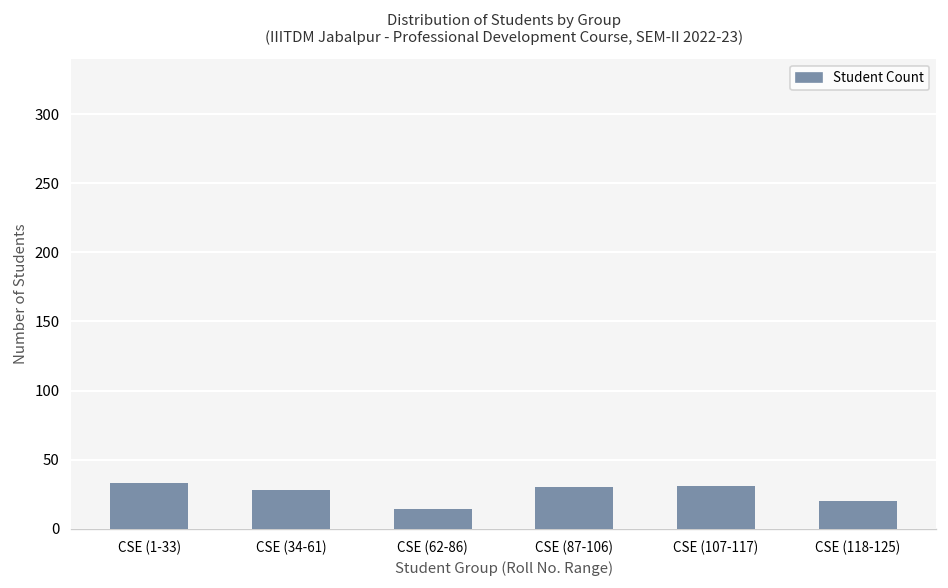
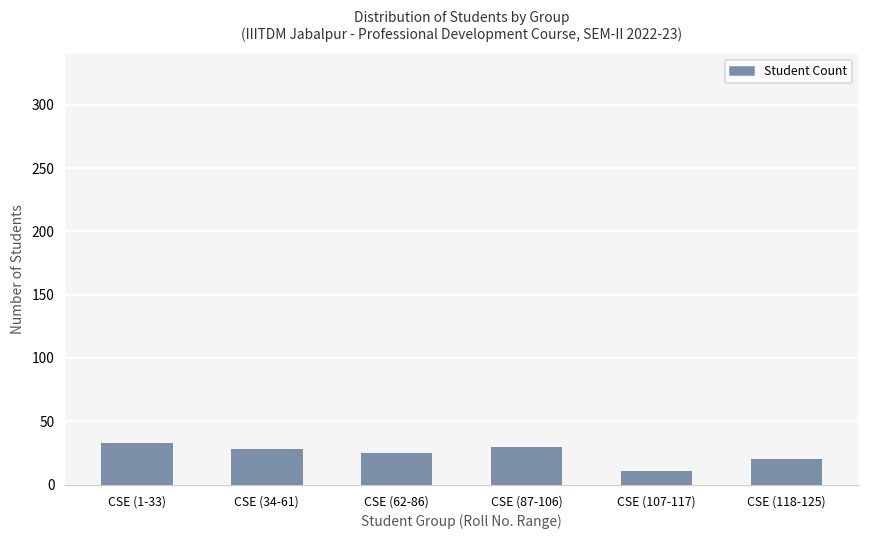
CSE (62-86): 14 -> 25
CSE (107-117): 31 -> 11
